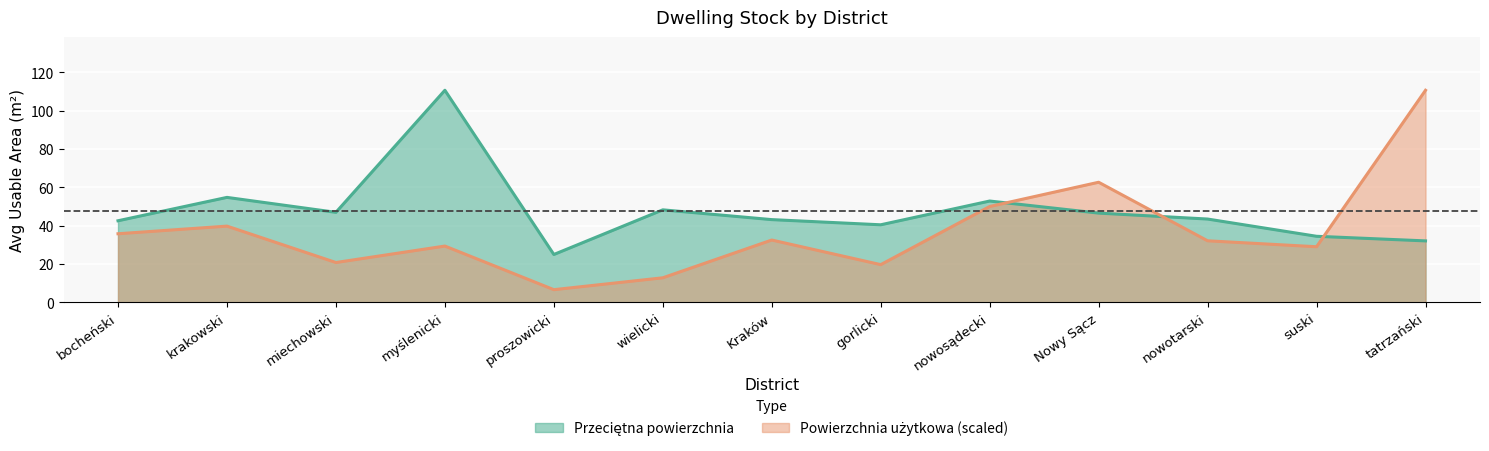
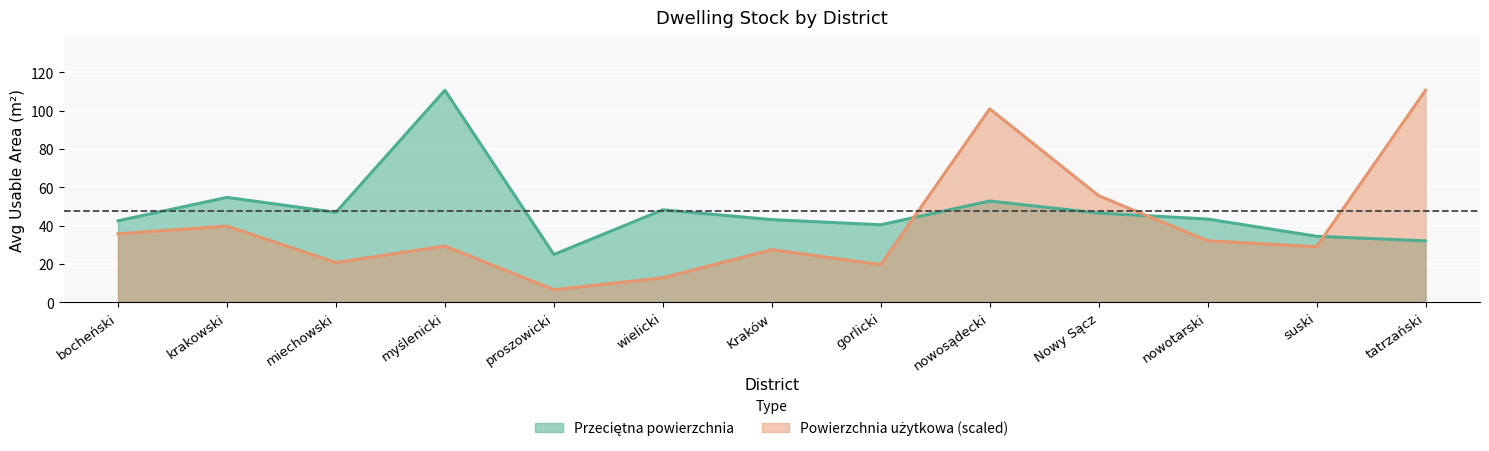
Powierzchnia użytkowa (scaled), Kraków: 33 -> 27
Powierzchnia użytkowa (scaled), nowosądecki: 50 -> 101
Powierzchnia użytkowa (scaled), Nowy Sącz: 63 -> 56
